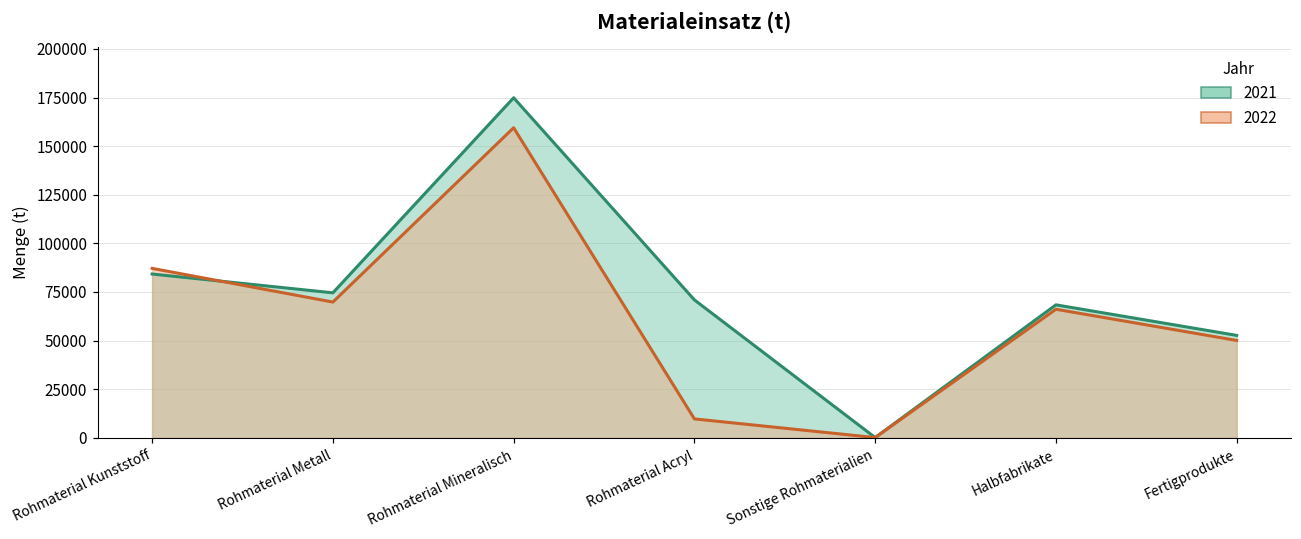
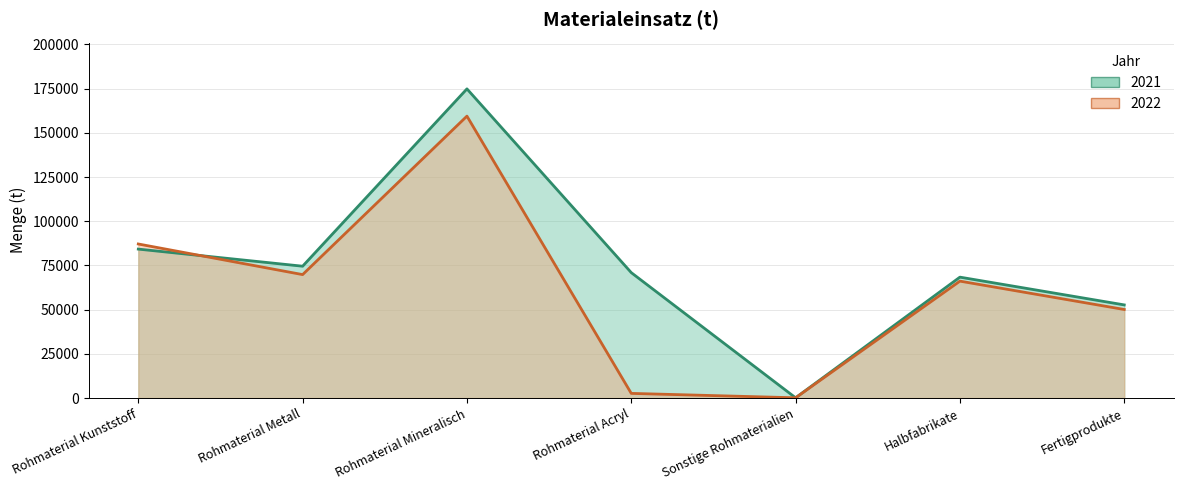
2022, Rohmaterial Acryl: 10000 -> 3000
